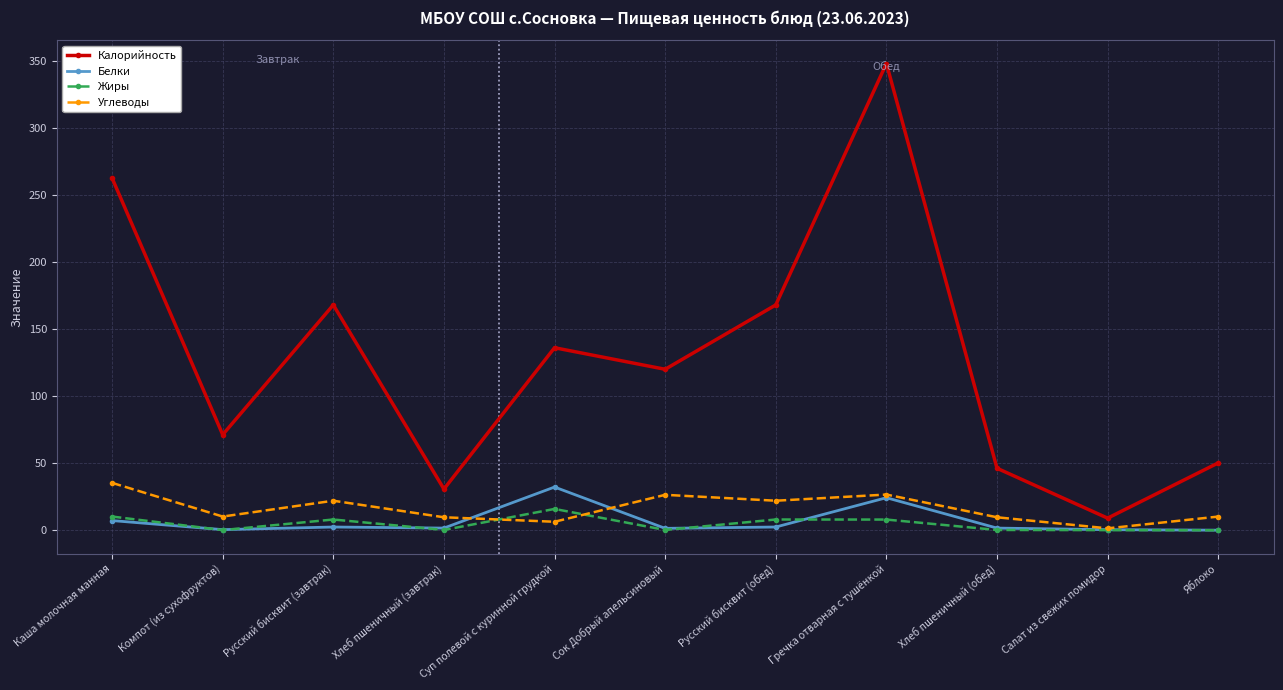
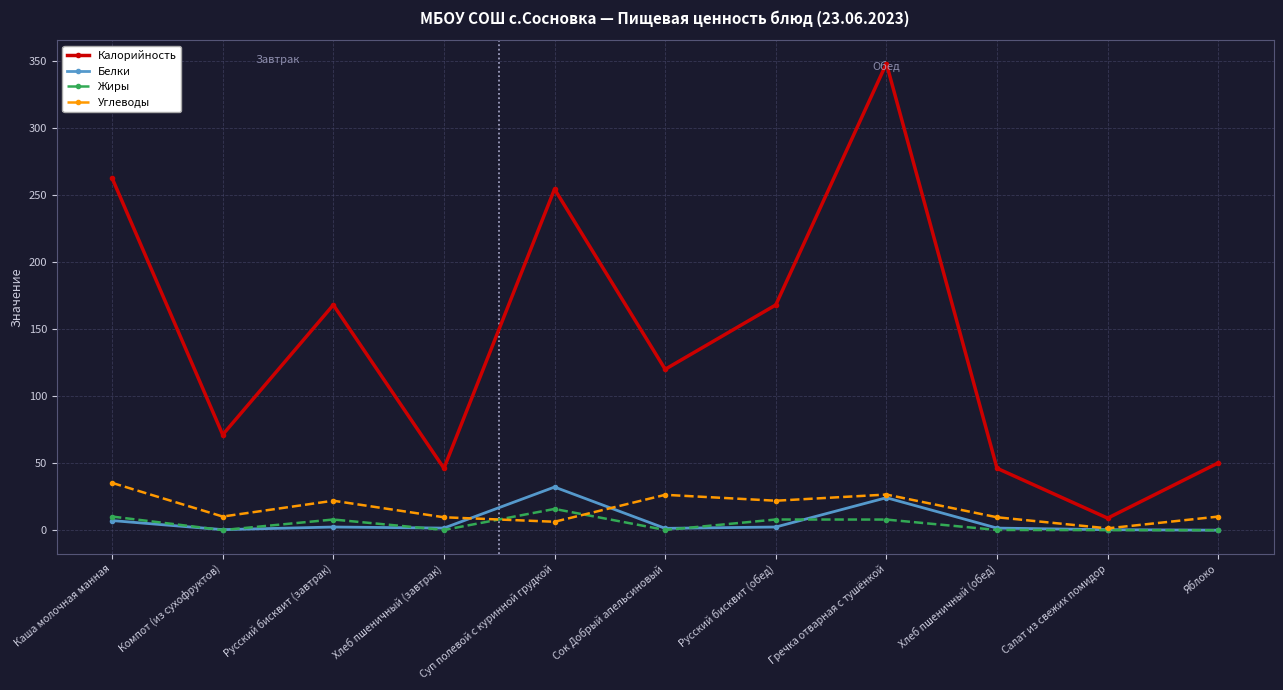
Калорийность, Хлеб пшеничный (завтрак): 31 -> 46
Калорийность, Суп полевой с куринной грудкой: 136 -> 254
